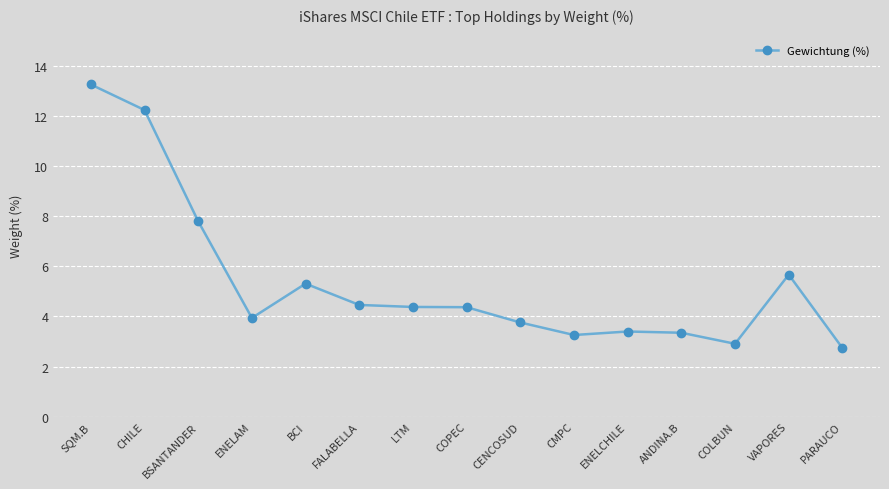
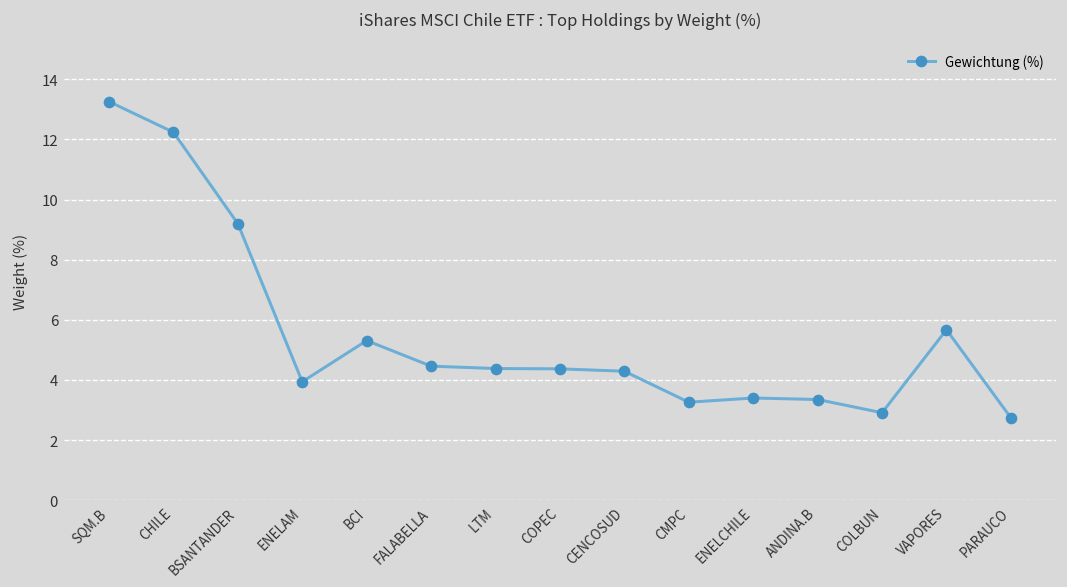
BSANTANDER: 7.8 -> 9.2
CENCOSUD: 3.8 -> 4.3
